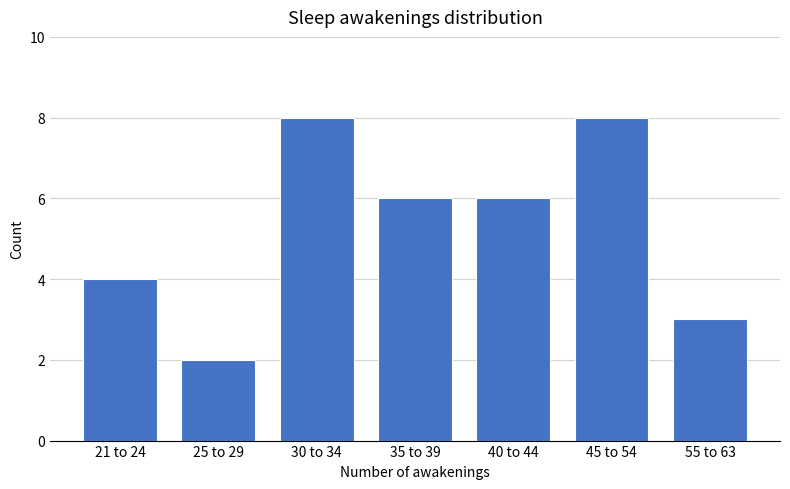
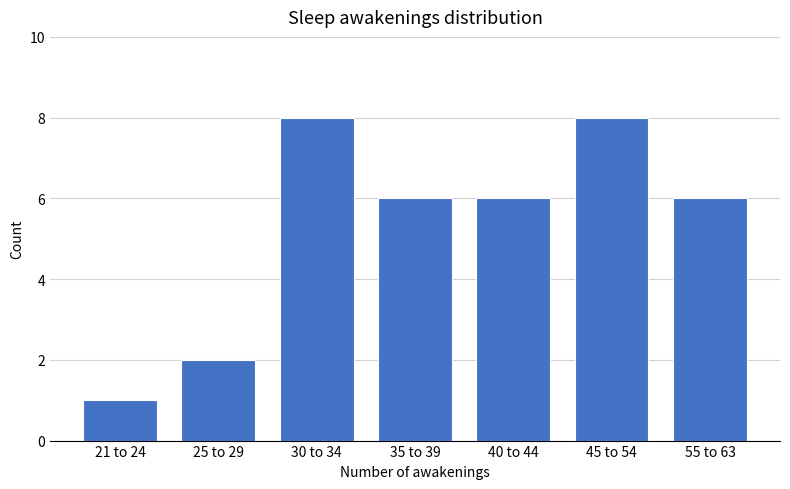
21 to 24: 4 -> 1
55 to 63: 3 -> 6
